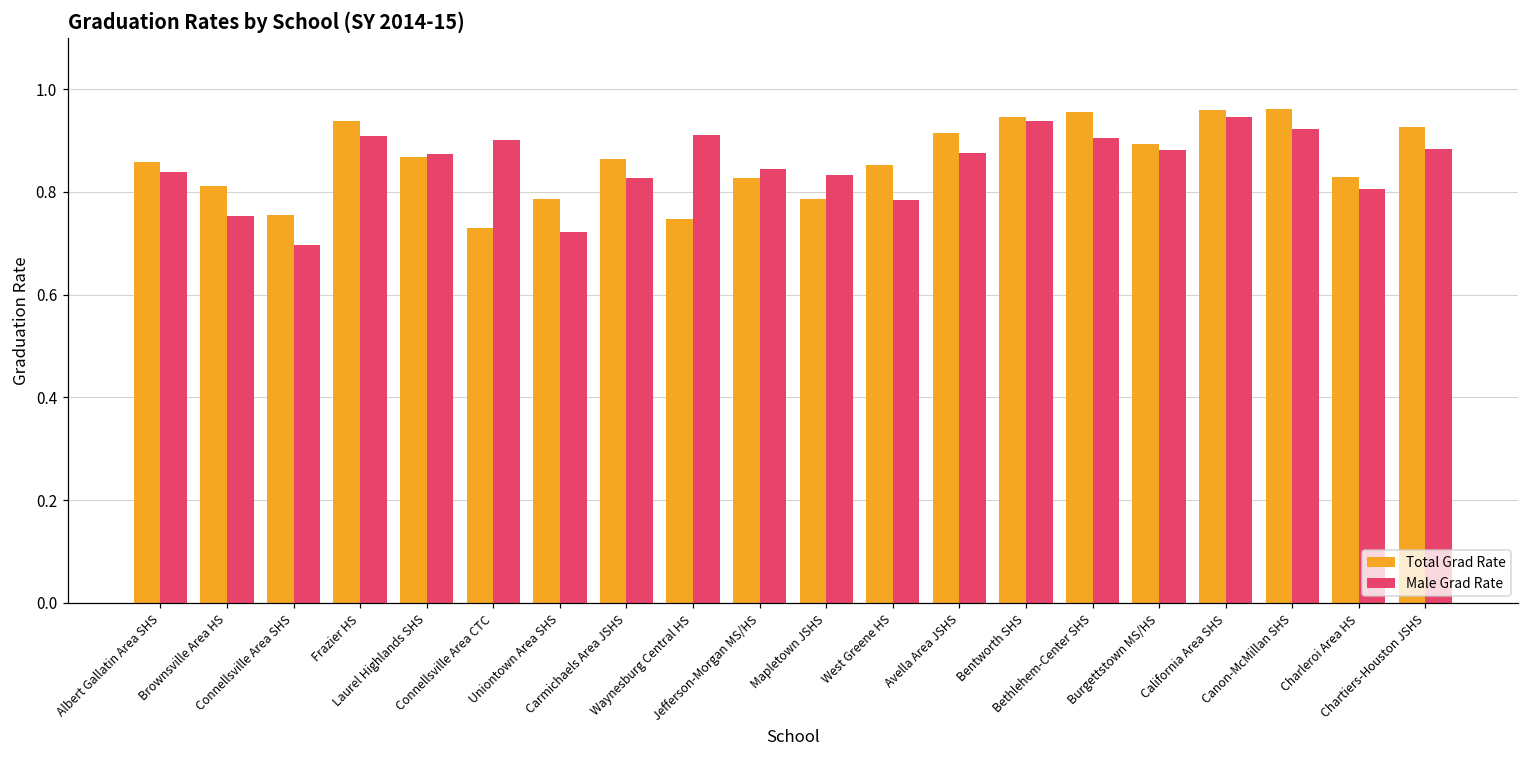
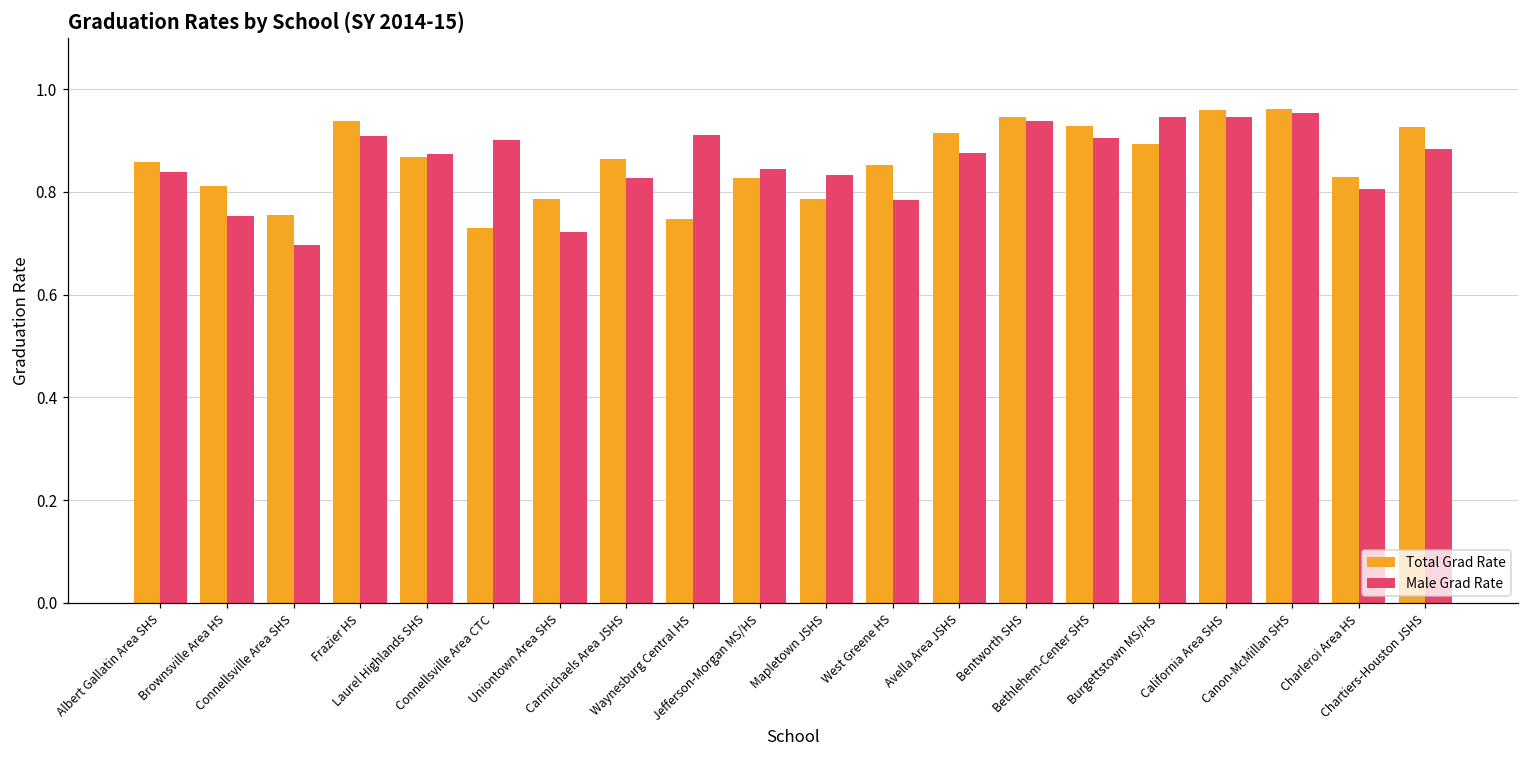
Total Grad Rate, Bethlehem-Center SHS: 0.96 -> 0.93
Male Grad Rate, Burgettstown MS/HS: 0.88 -> 0.95
Male Grad Rate, Canon-McMillan SHS: 0.92 -> 0.95
